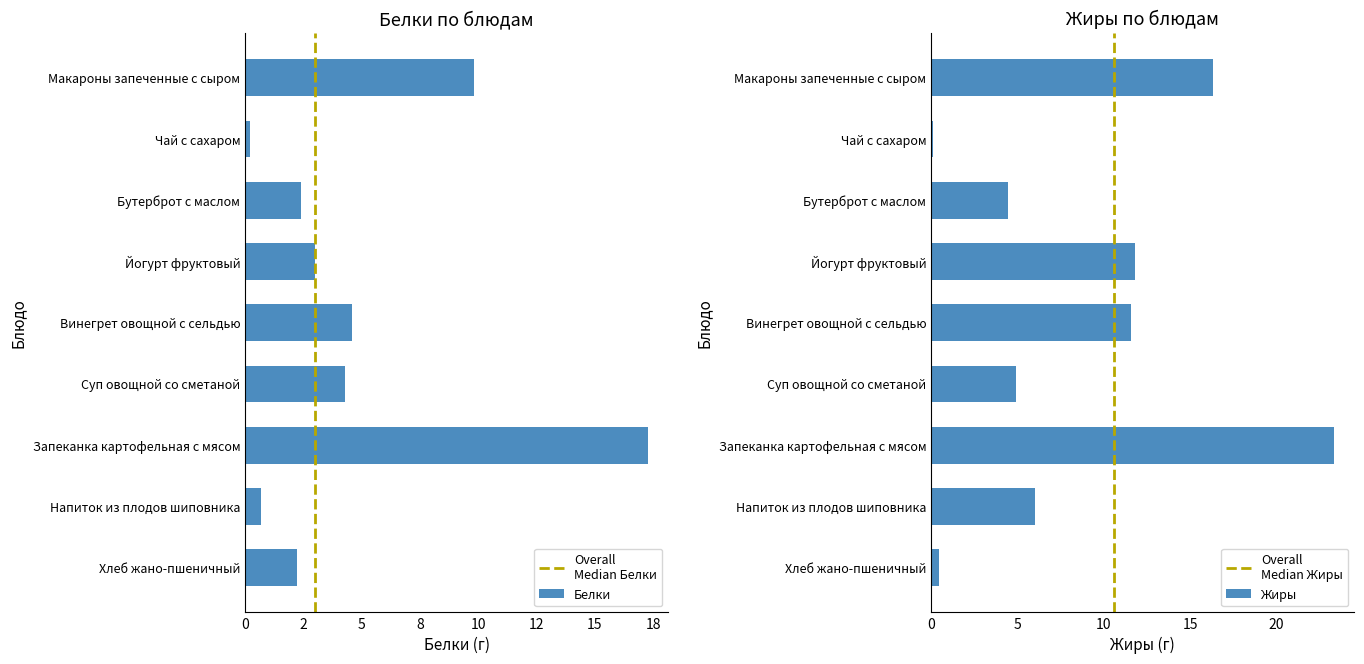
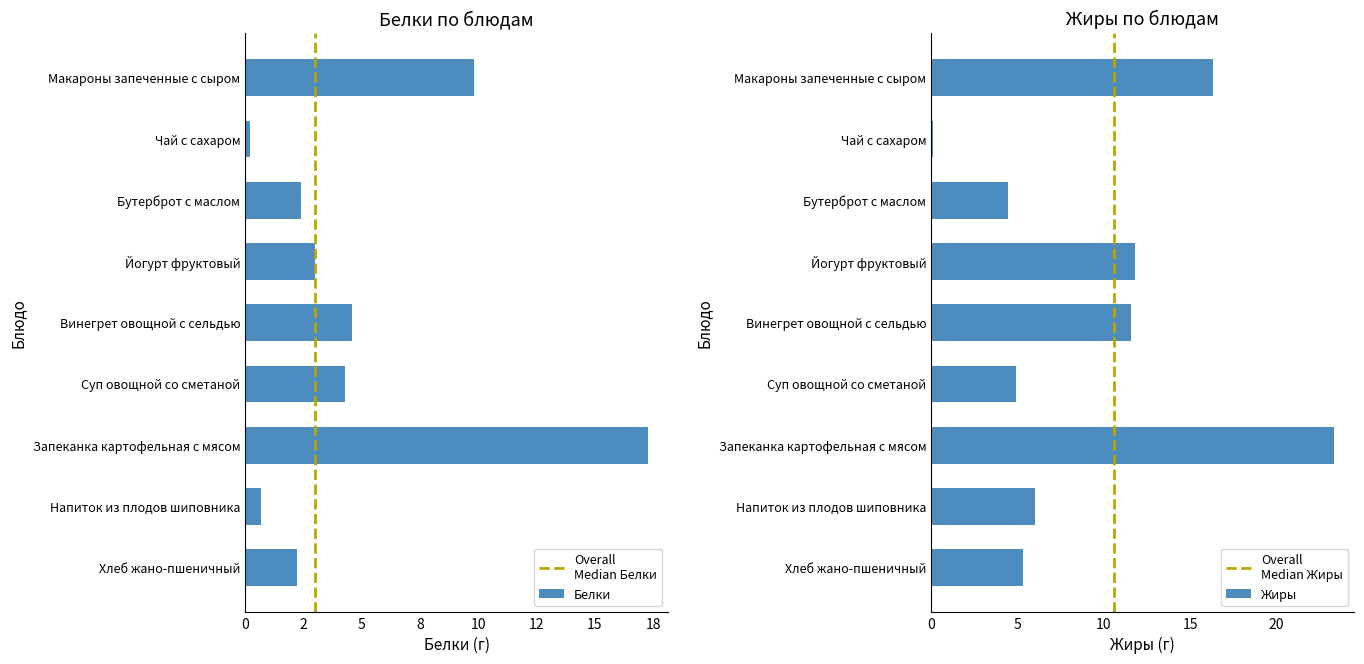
Жиры по блюдам, Хлеб жано-пшеничный: 0.4 -> 5.3
